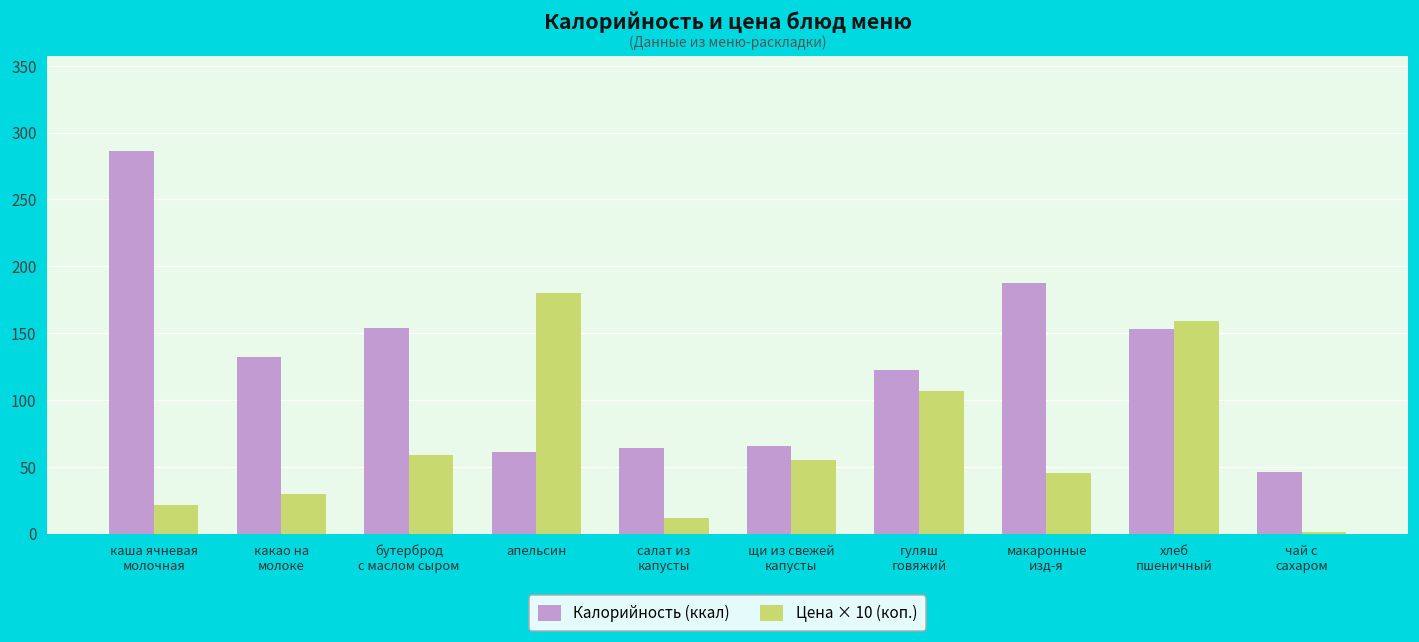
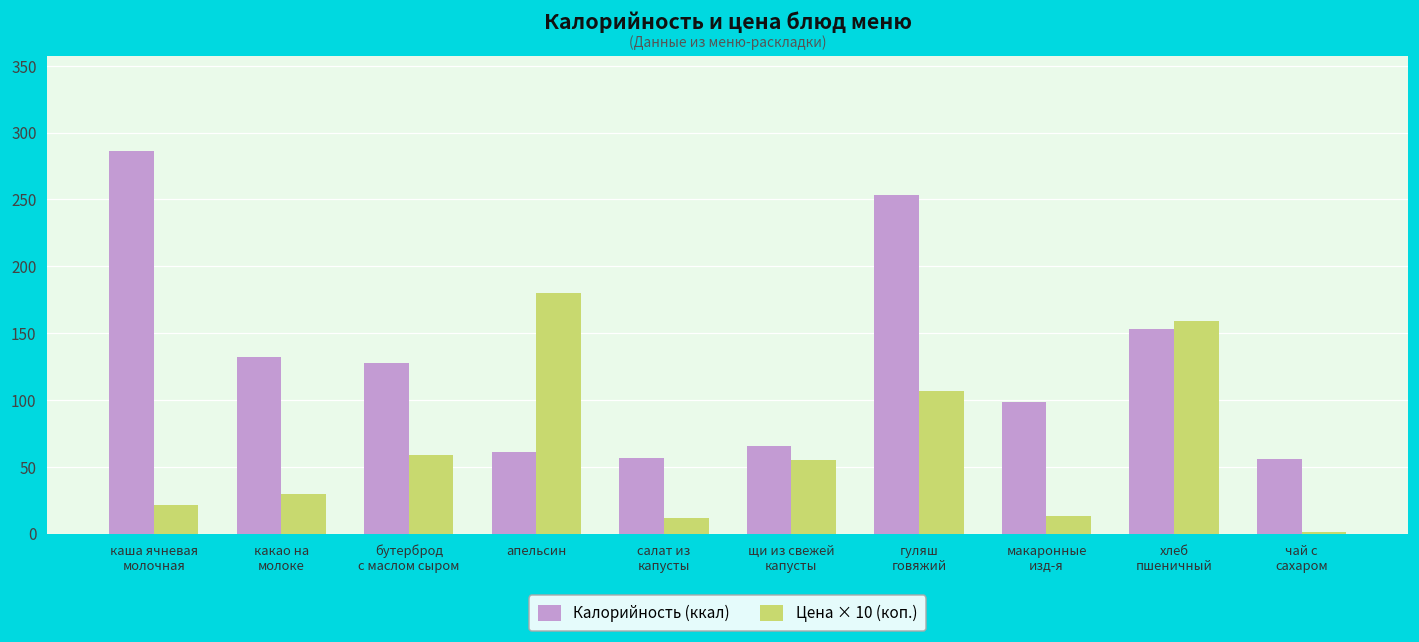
Калорийность (ккал), бутерброд с маслом сыром: 154 -> 127
Калорийность (ккал), салат из капусты: 64 -> 57
Калорийность (ккал), гуляш говяжий: 122 -> 253
Калорийность (ккал), макаронные изд-я: 188 -> 98
Цена × 10 (коп.), макаронные изд-я: 45 -> 13
Калорийность (ккал), чай с сахаром: 46 -> 56
